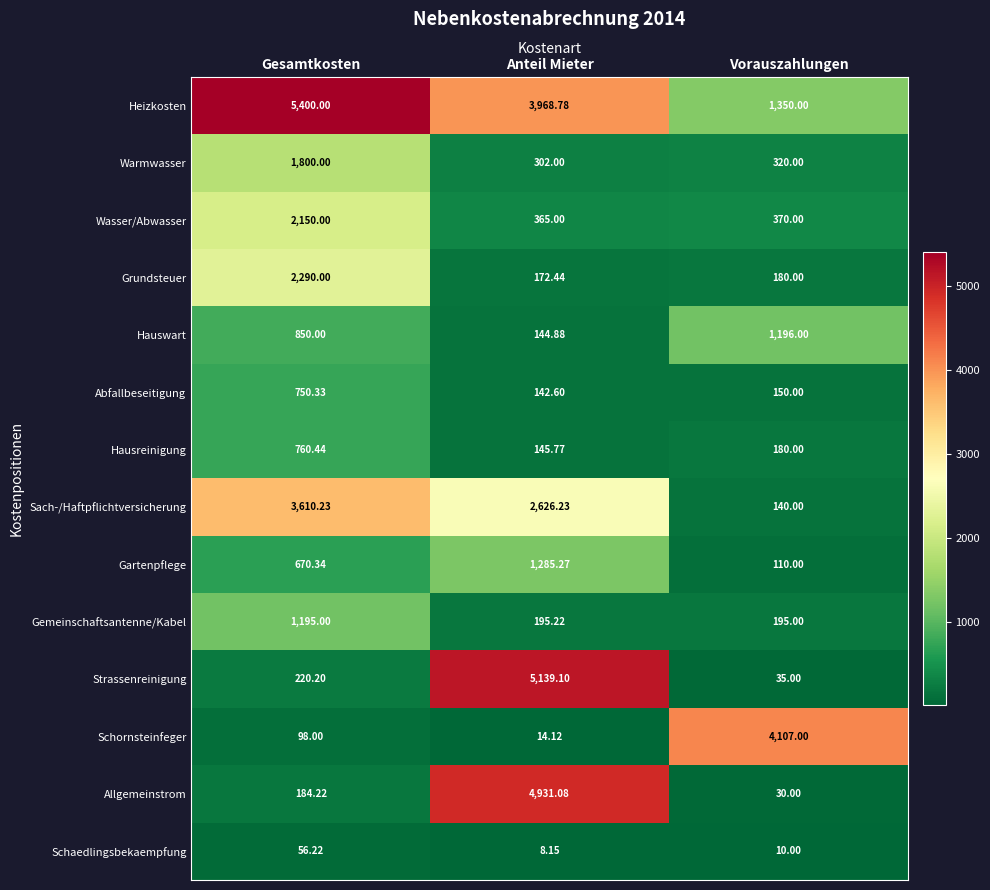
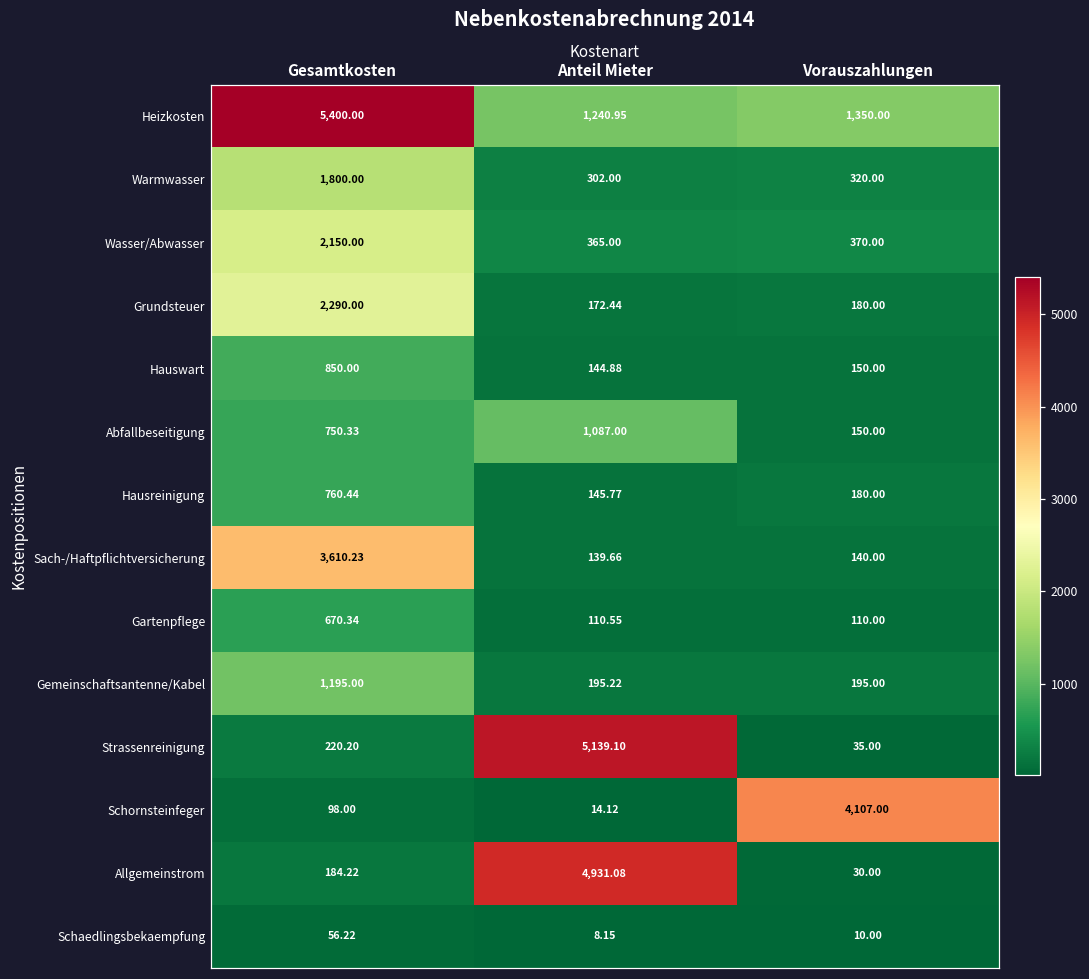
Heizkosten, Anteil Mieter: 3,968.78 -> 1,240.95
Hauswart, Vorauszahlungen: 1,196.00 -> 150.00
Abfallbeseitigung, Anteil Mieter: 142.60 -> 1,087.00
Sach-/Haftpflichtversicherung, Anteil Mieter: 2,626.23 -> 139.66
Gartenpflege, Anteil Mieter: 1,285.27 -> 110.55
